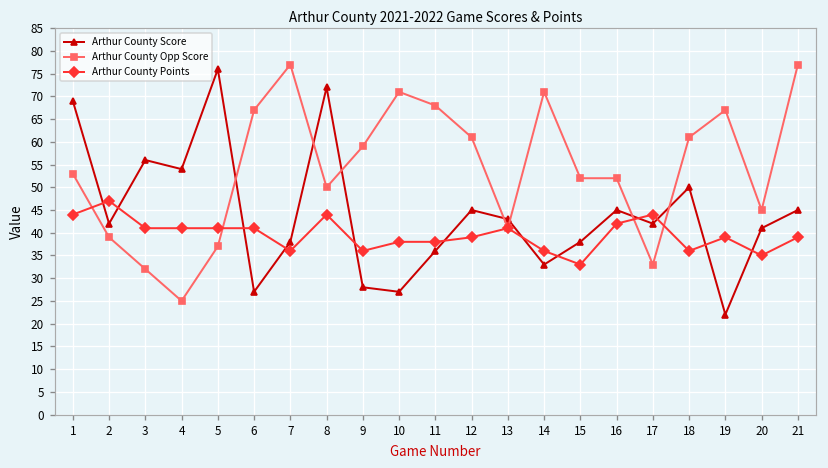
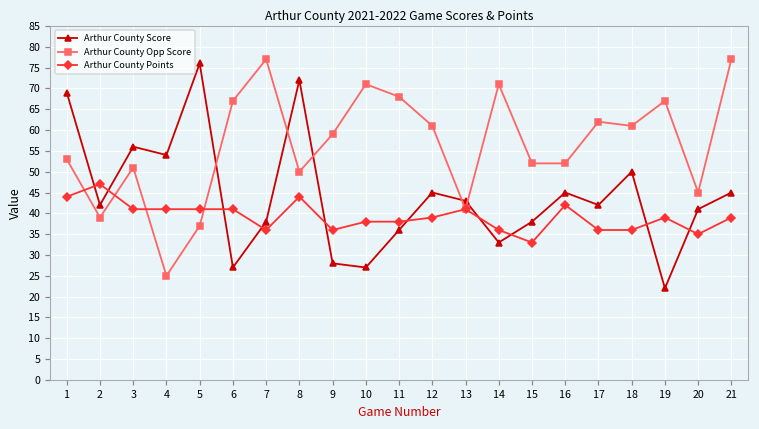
Arthur County Opp Score, 3: 32 -> 51
Arthur County Opp Score, 17: 33 -> 62
Arthur County Points, 17: 44 -> 36
